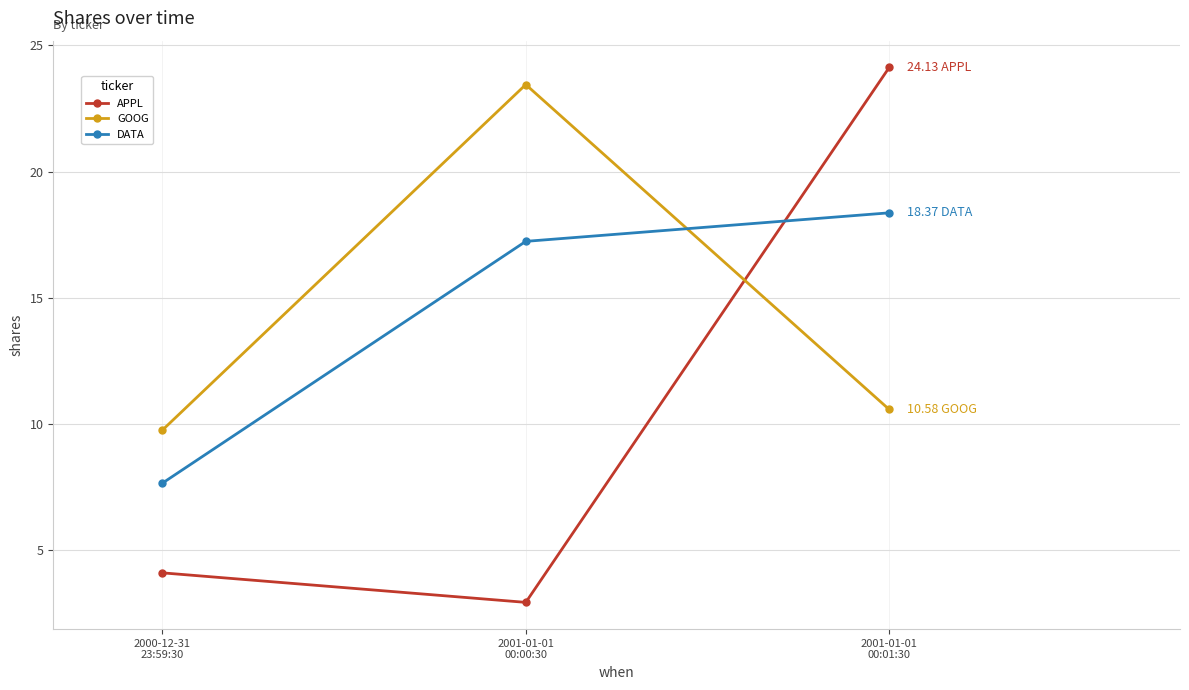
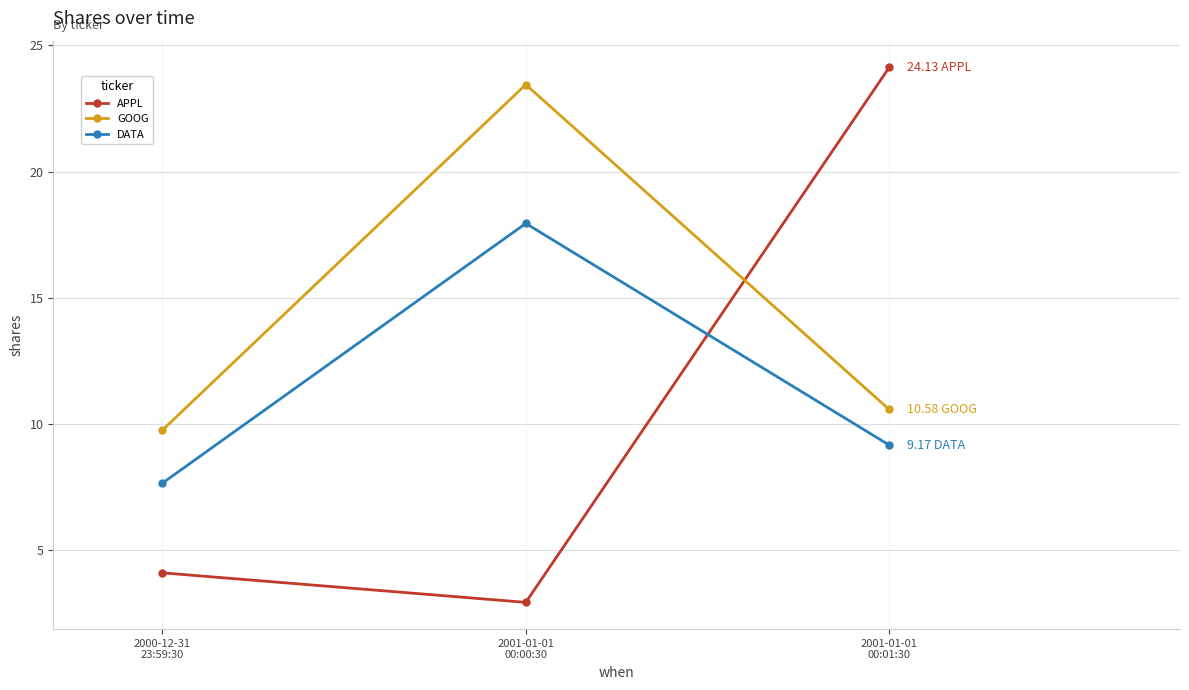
DATA, 2001-01-01 00:00:30: 17.2 -> 18.0
DATA, 2001-01-01 00:01:30: 18.37 -> 9.17
